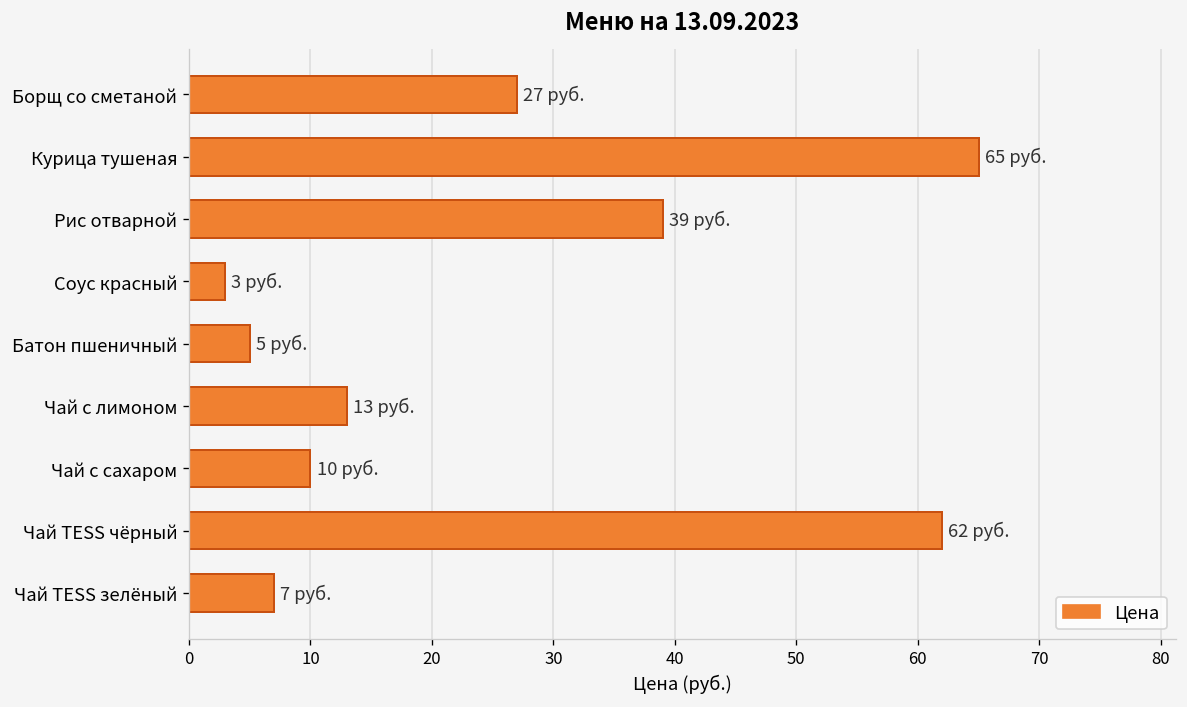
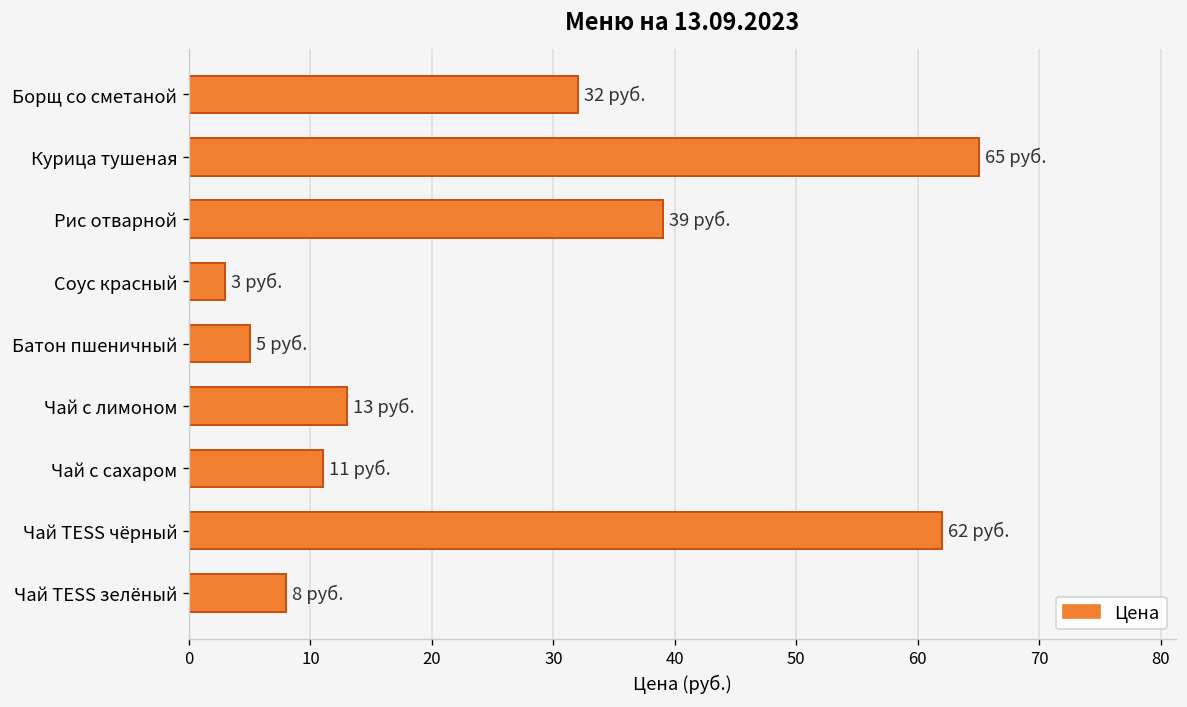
Борщ со сметаной: 27 -> 32
Чай с сахаром: 10 -> 11
Чай TESS зелёный: 7 -> 8
